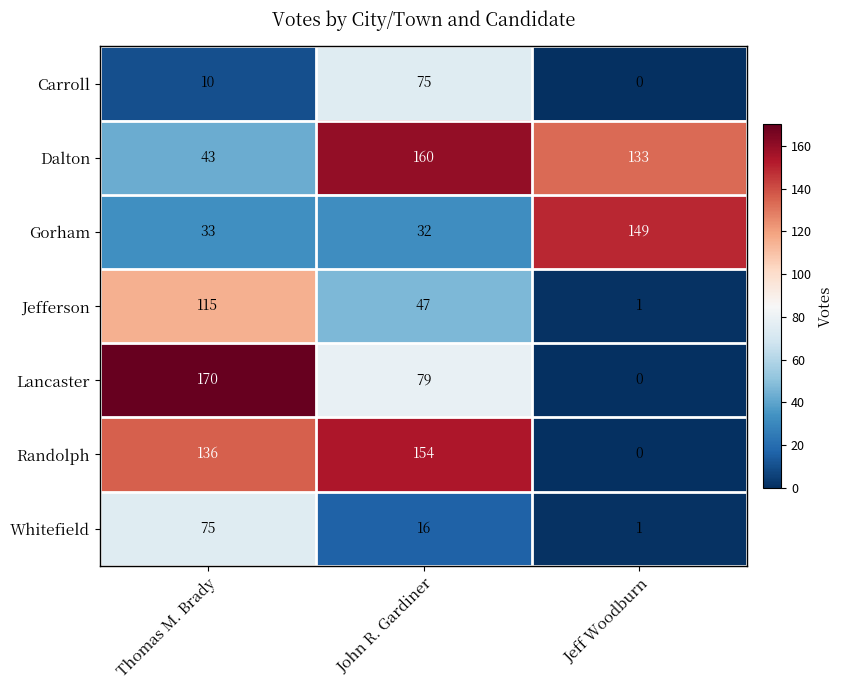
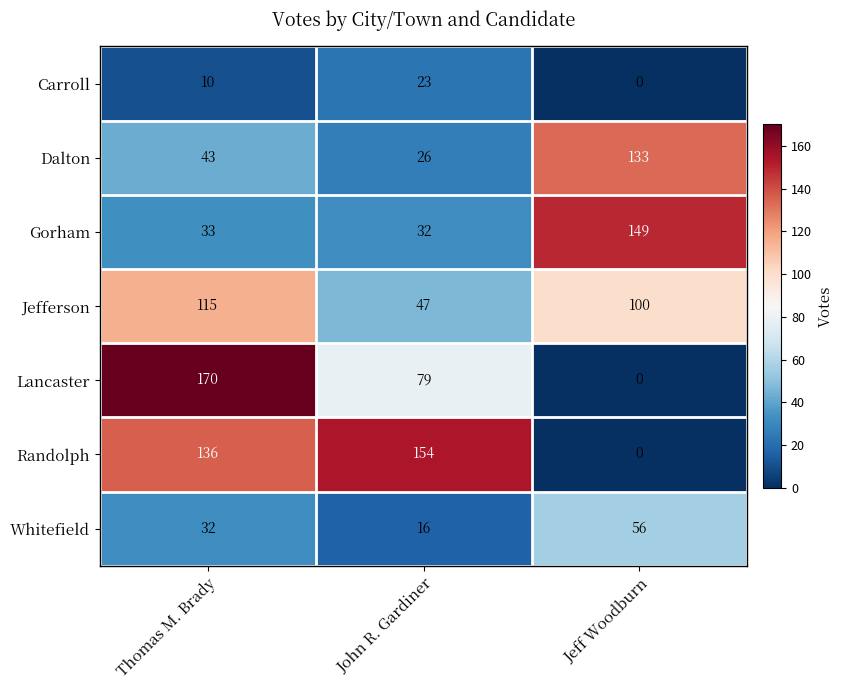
Carroll, John R. Gardiner: 75 -> 23
Dalton, John R. Gardiner: 160 -> 26
Jefferson, Jeff Woodburn: 1 -> 100
Whitefield, Thomas M. Brady: 75 -> 32
Whitefield, Jeff Woodburn: 1 -> 56
